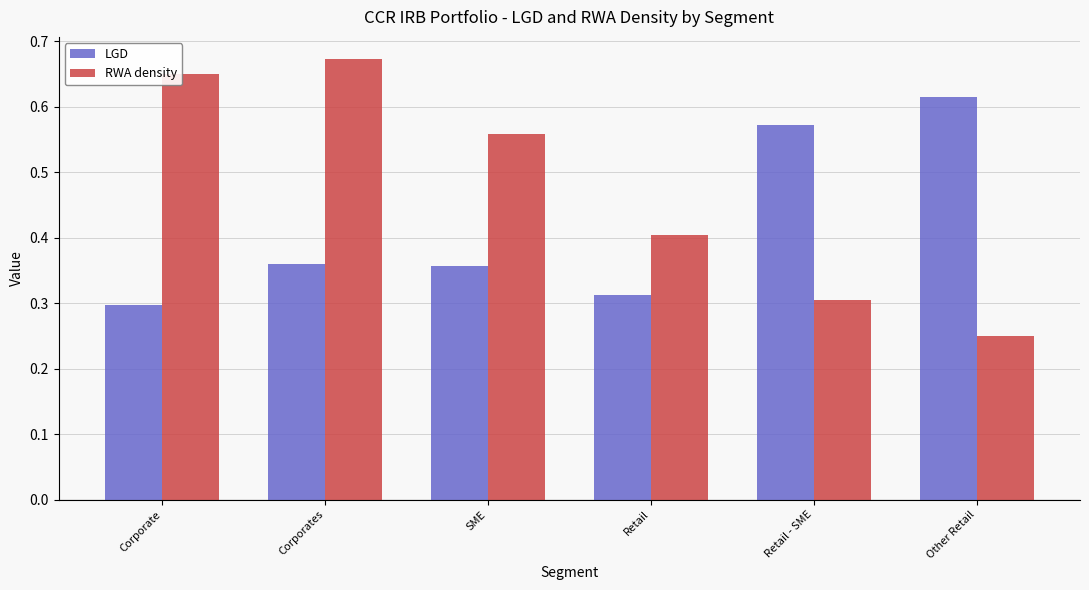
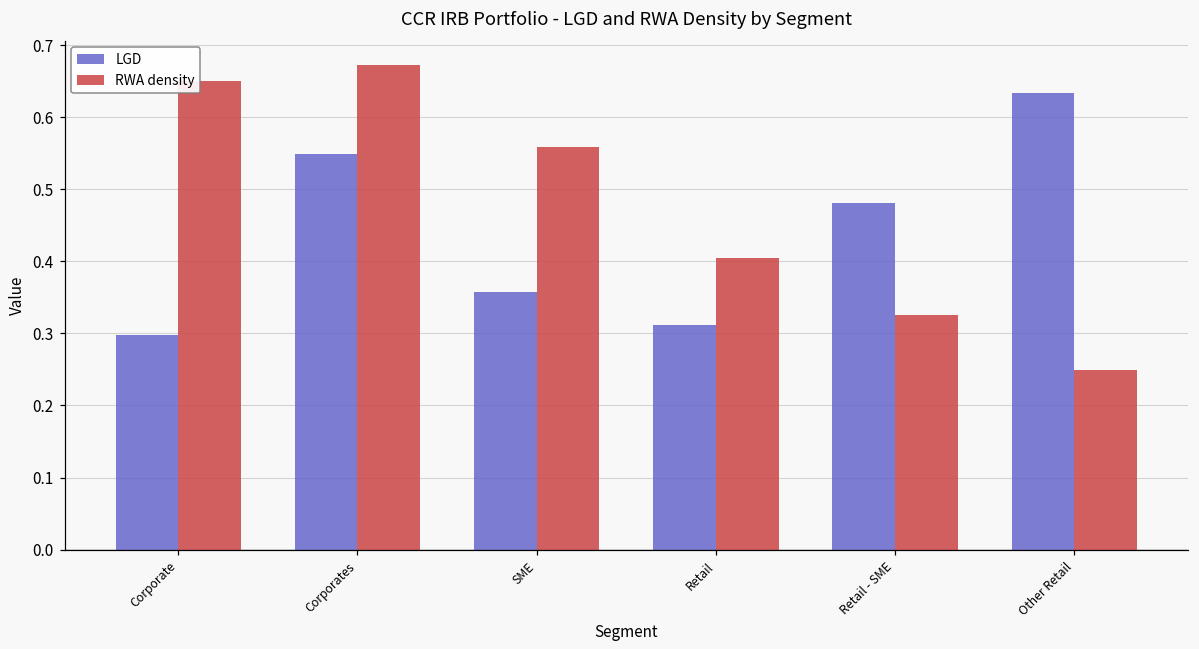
LGD, Corporates: 0.36 -> 0.55
LGD, Retail - SME: 0.57 -> 0.48
RWA density, Retail - SME: 0.31 -> 0.33
LGD, Other Retail: 0.62 -> 0.63
